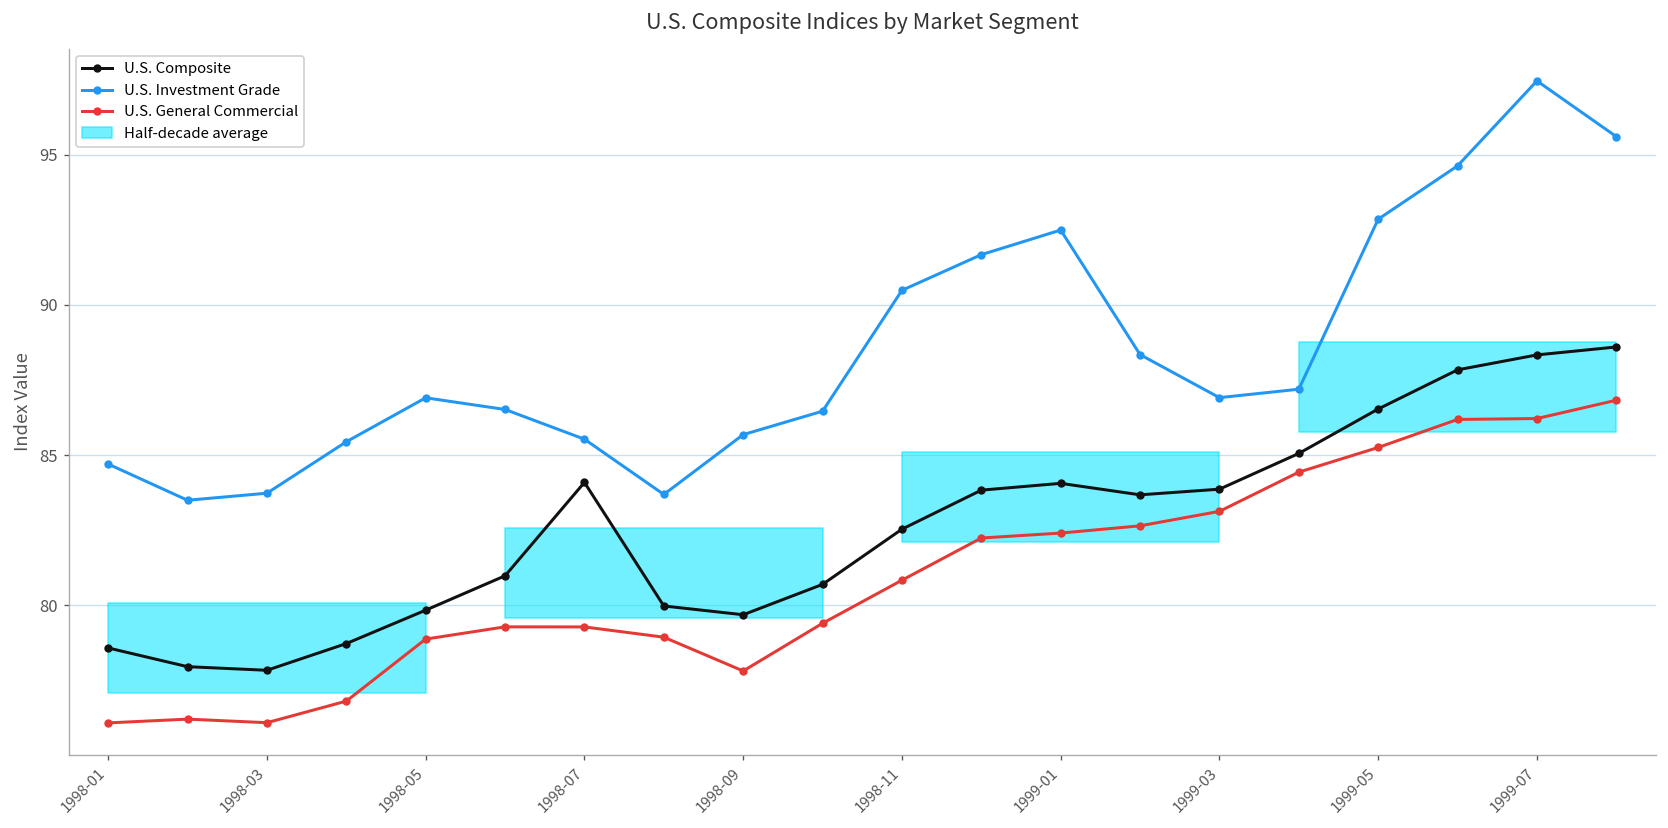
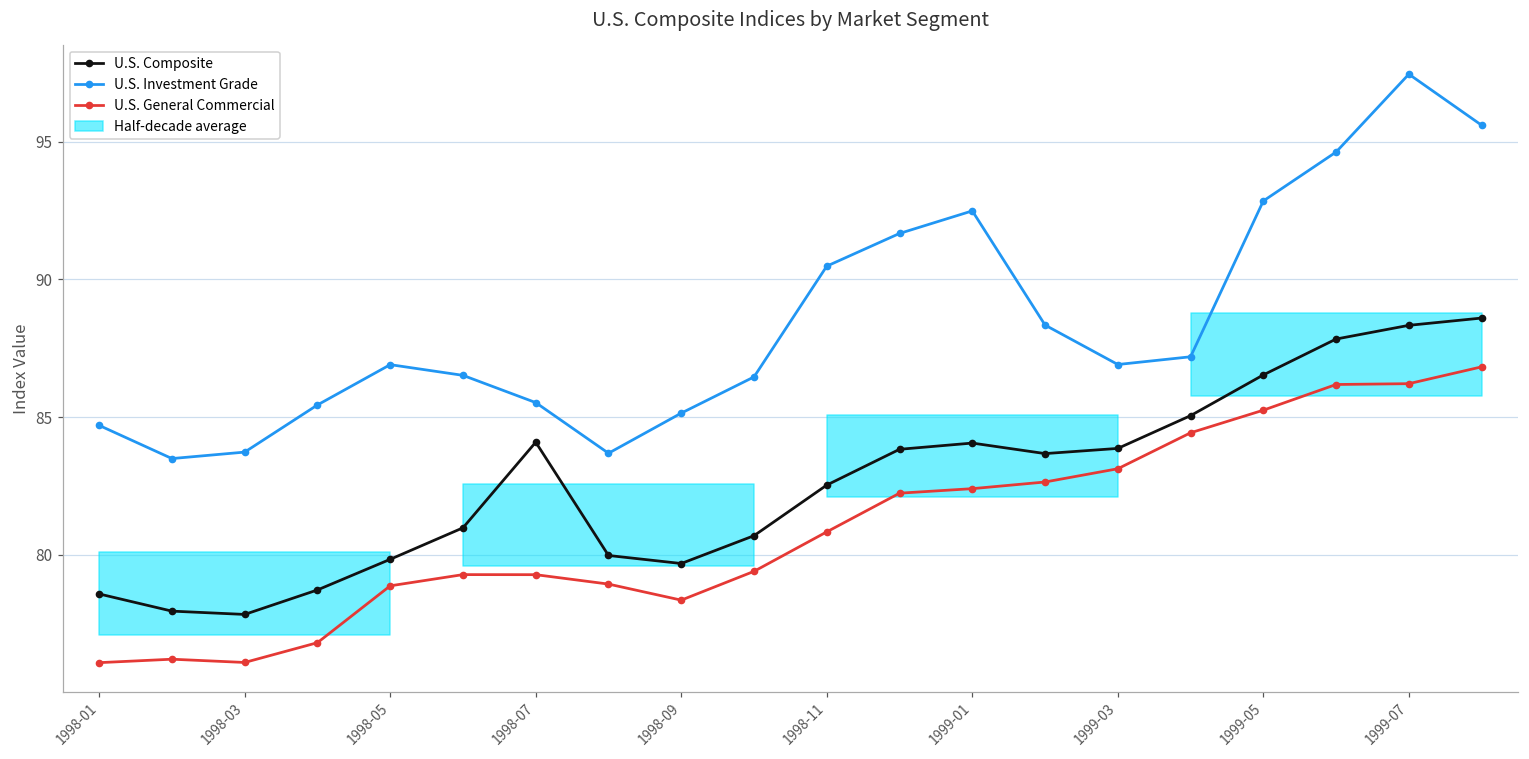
U.S. Investment Grade, 1998-09: 85.7 -> 85.1
U.S. General Commercial, 1998-09: 77.8 -> 78.4
